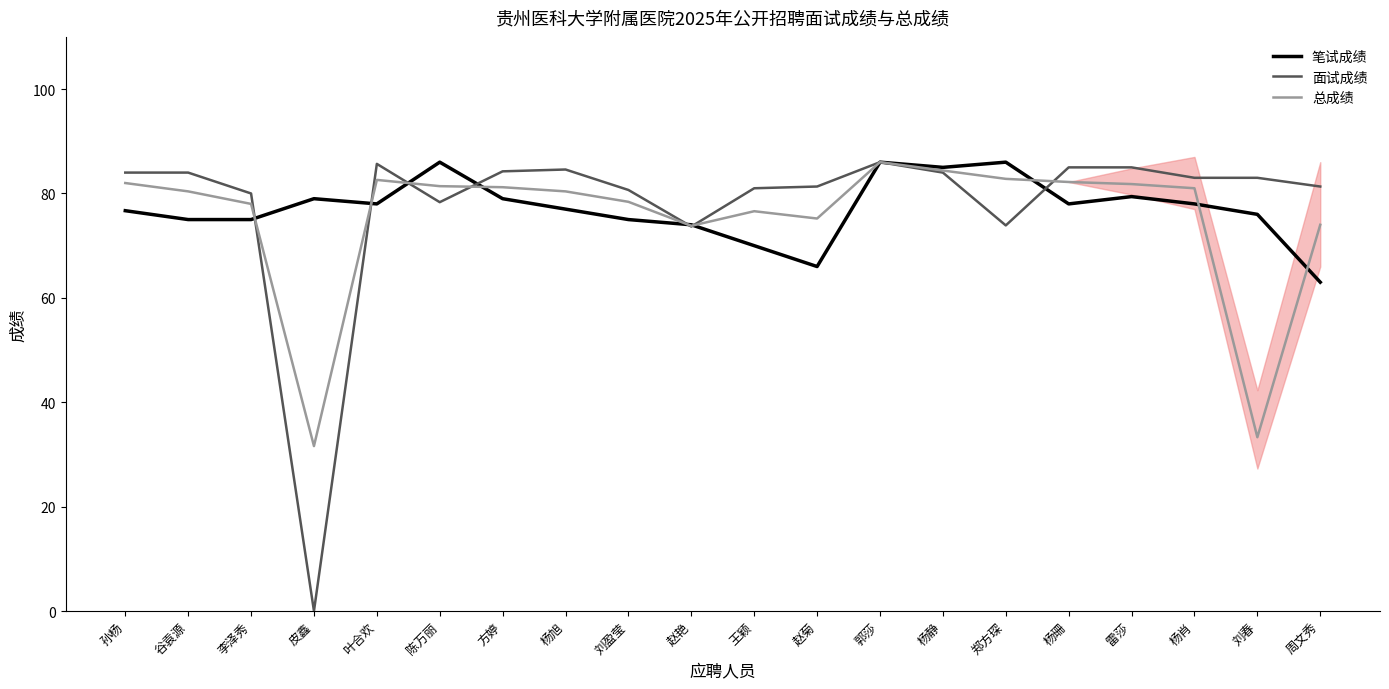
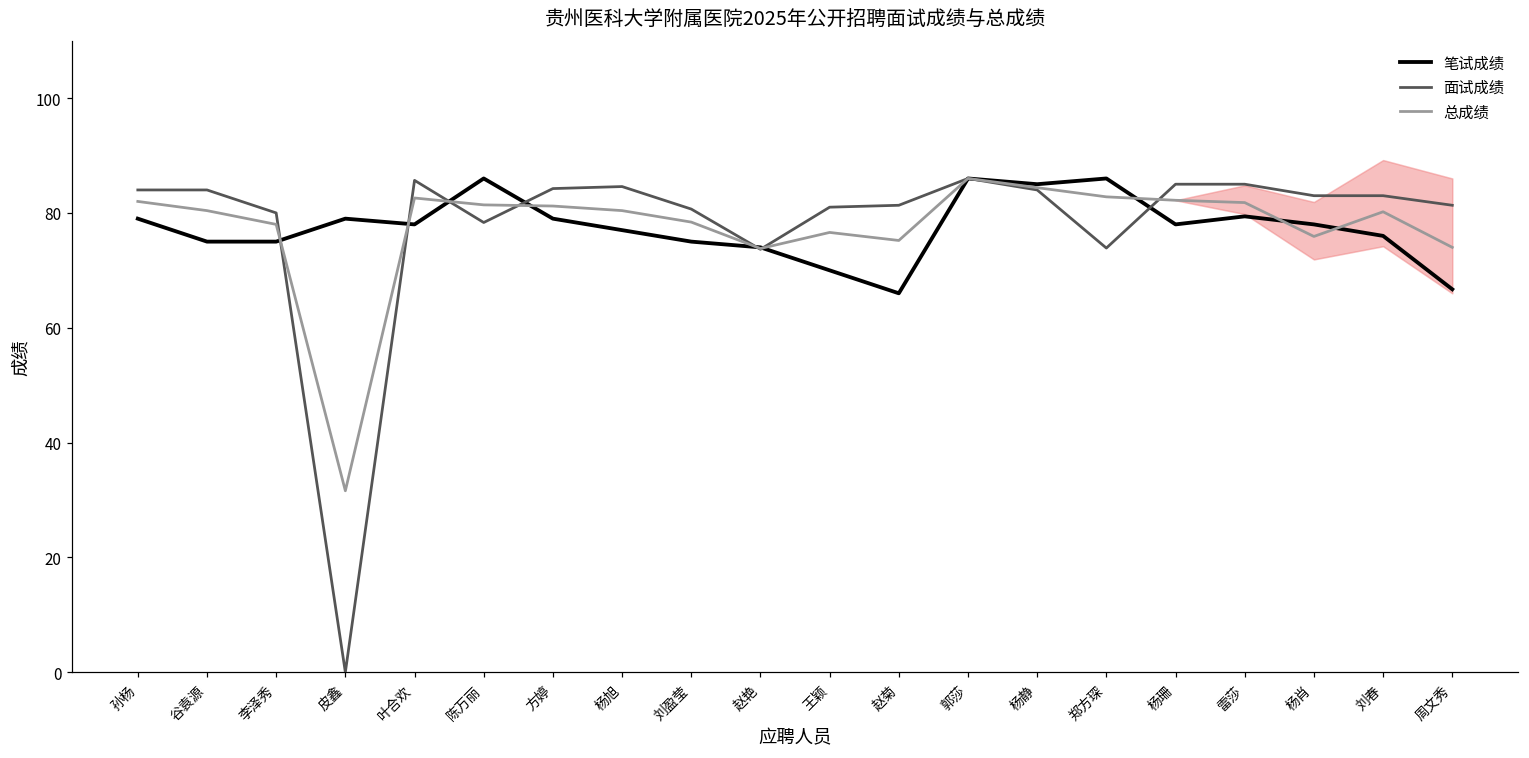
笔试成绩, 孙杨: 77 -> 79
总成绩, 杨肖: 81 -> 76
总成绩, 刘春: 33 -> 80
笔试成绩, 周文秀: 63 -> 67
